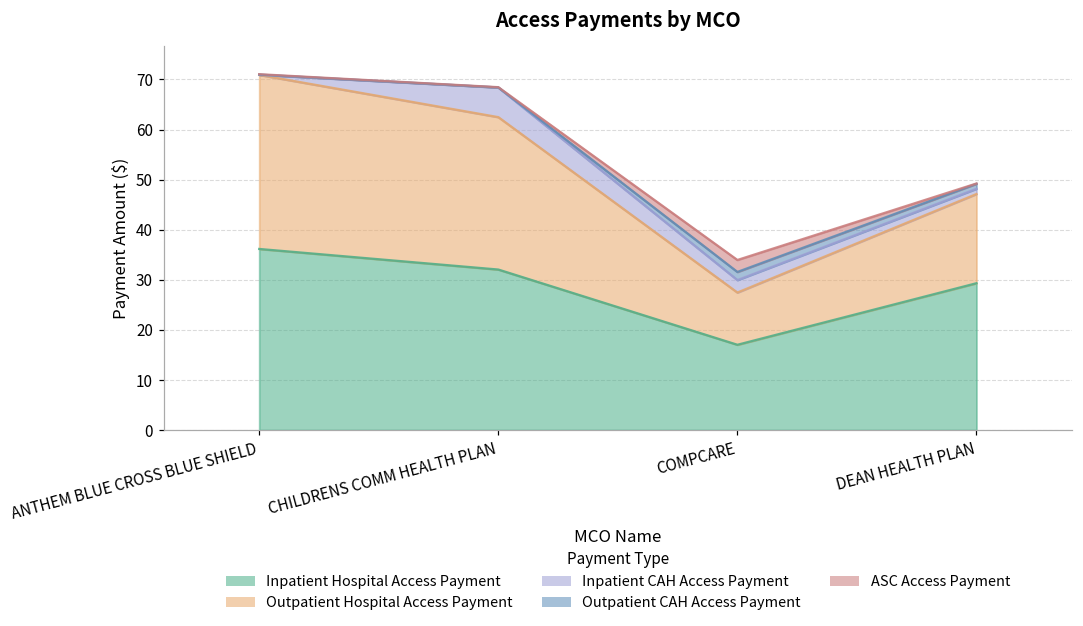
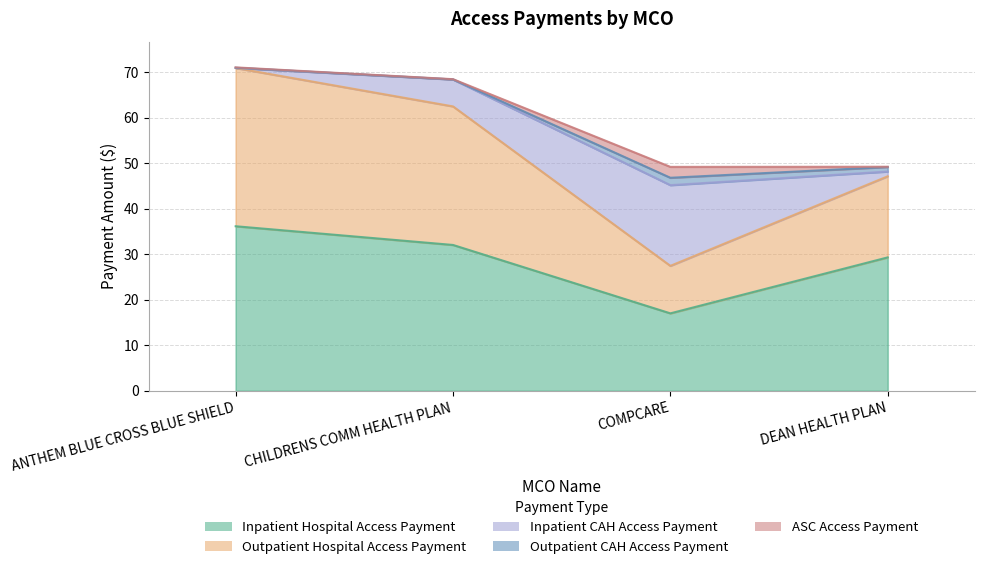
Inpatient CAH Access Payment, COMPCARE: 2 -> 18
